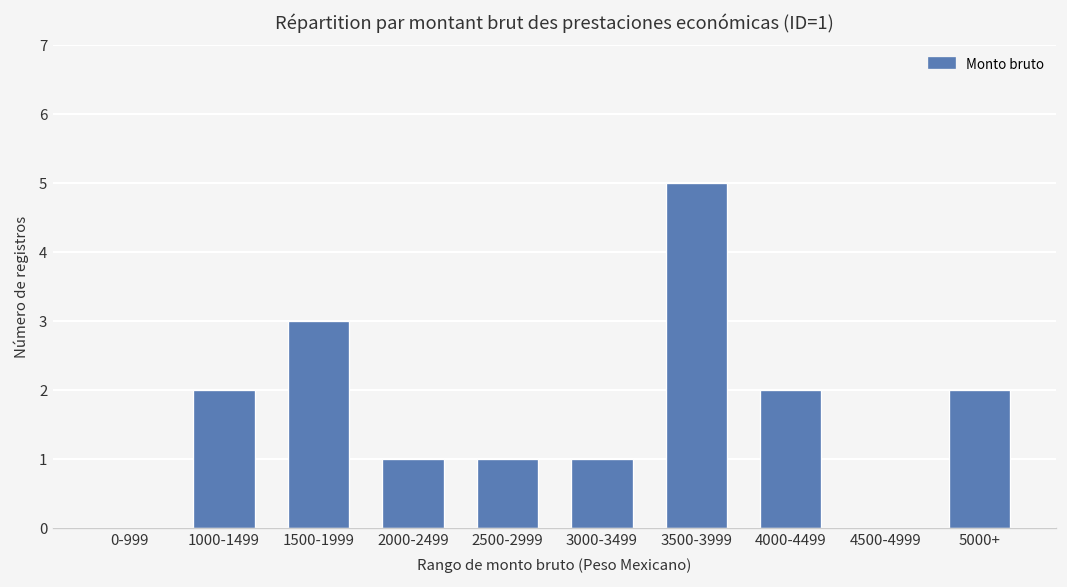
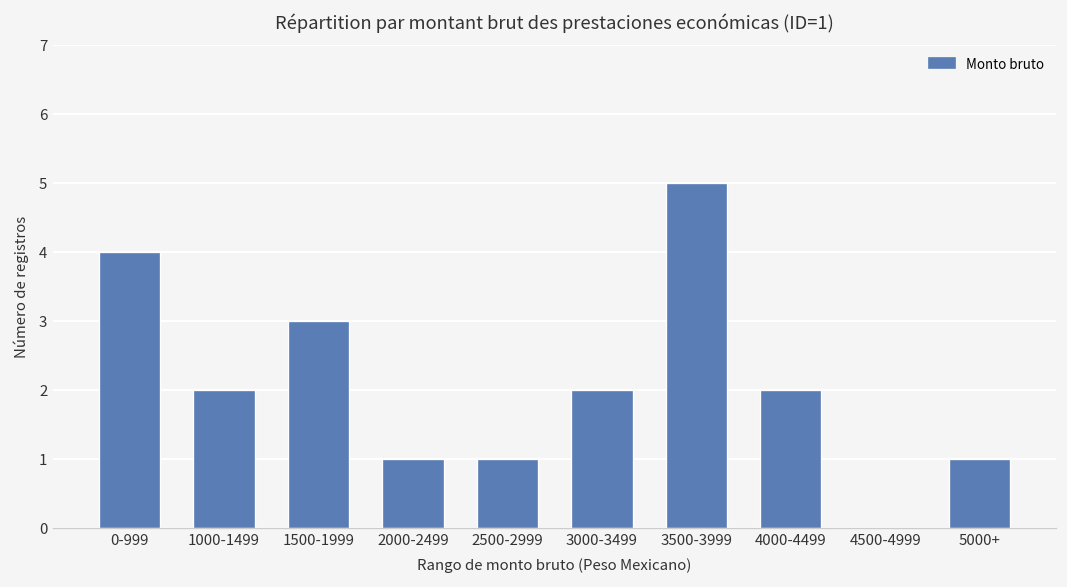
0-999: 0 -> 4
3000-3499: 1 -> 2
5000+: 2 -> 1
